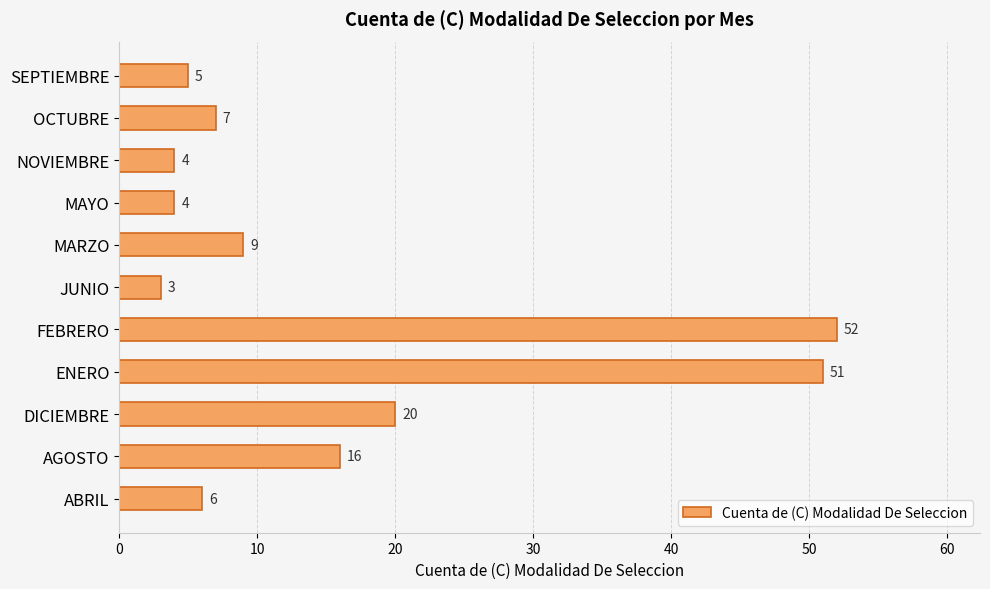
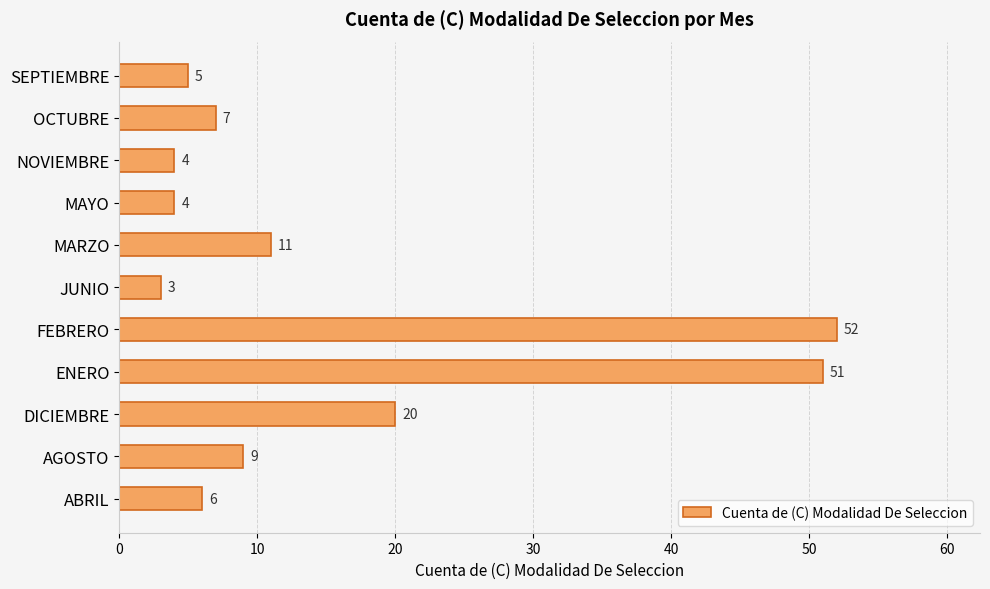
MARZO: 9 -> 11
AGOSTO: 16 -> 9
